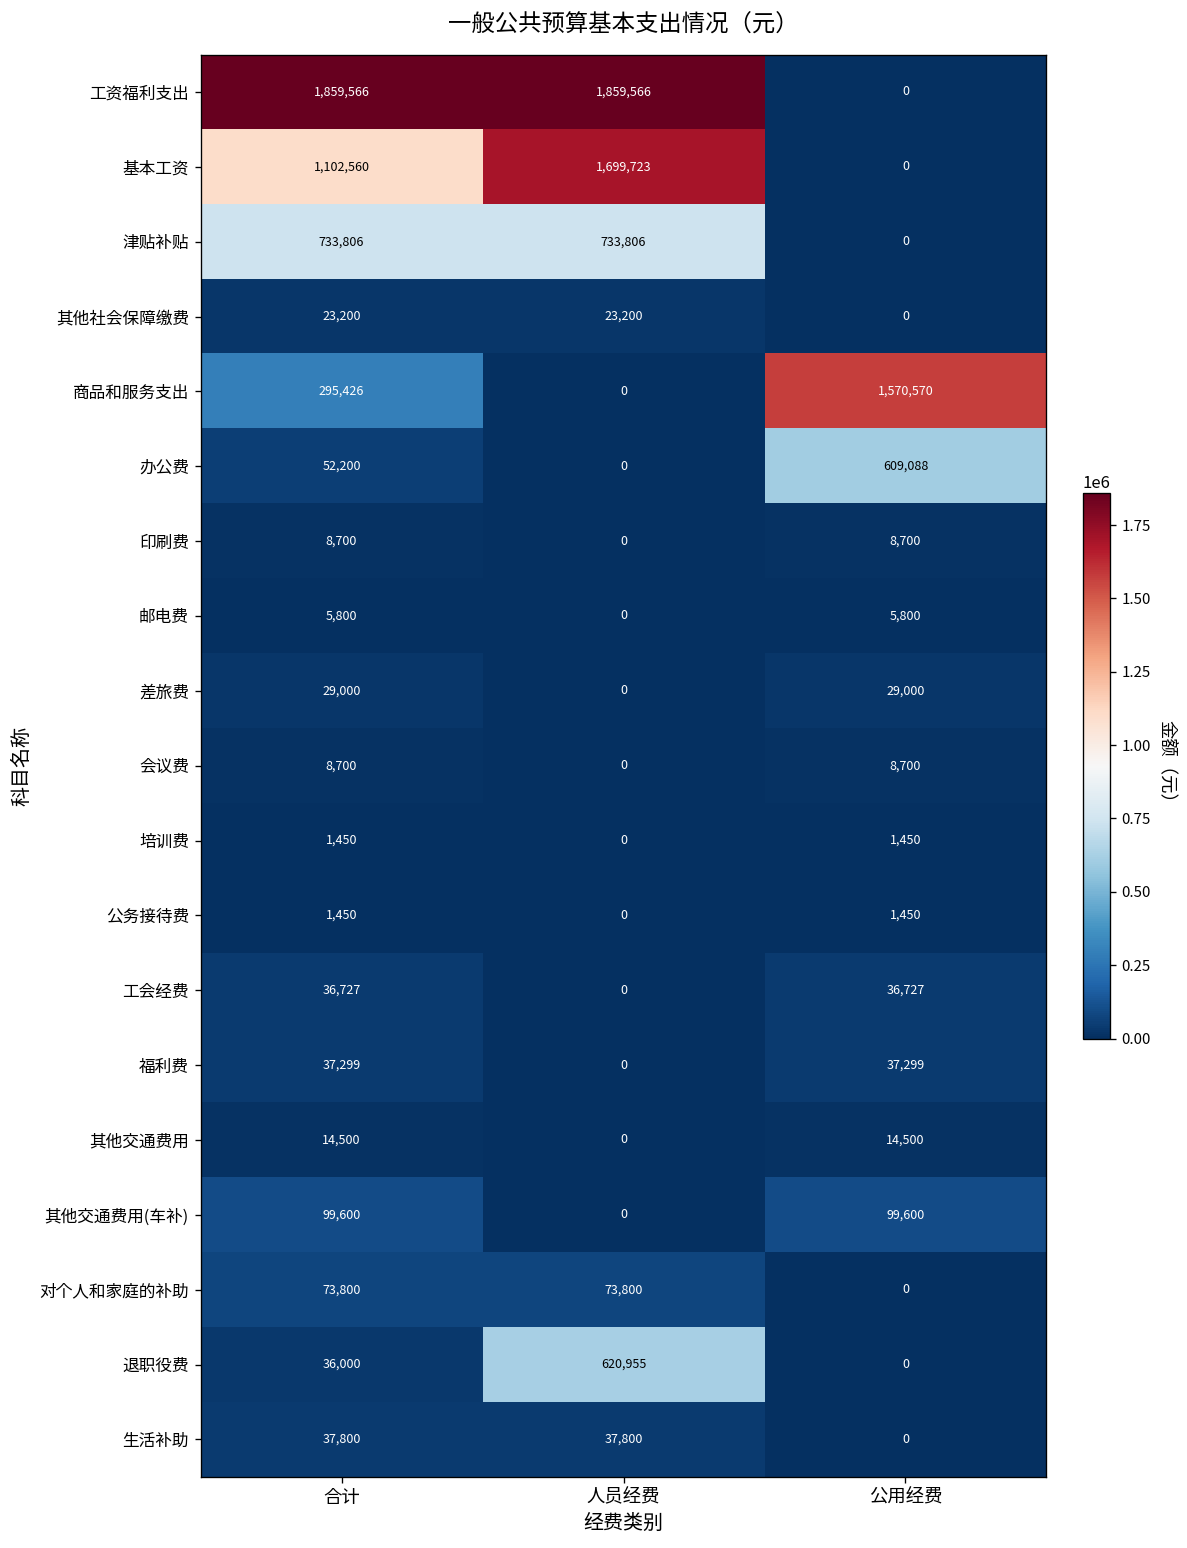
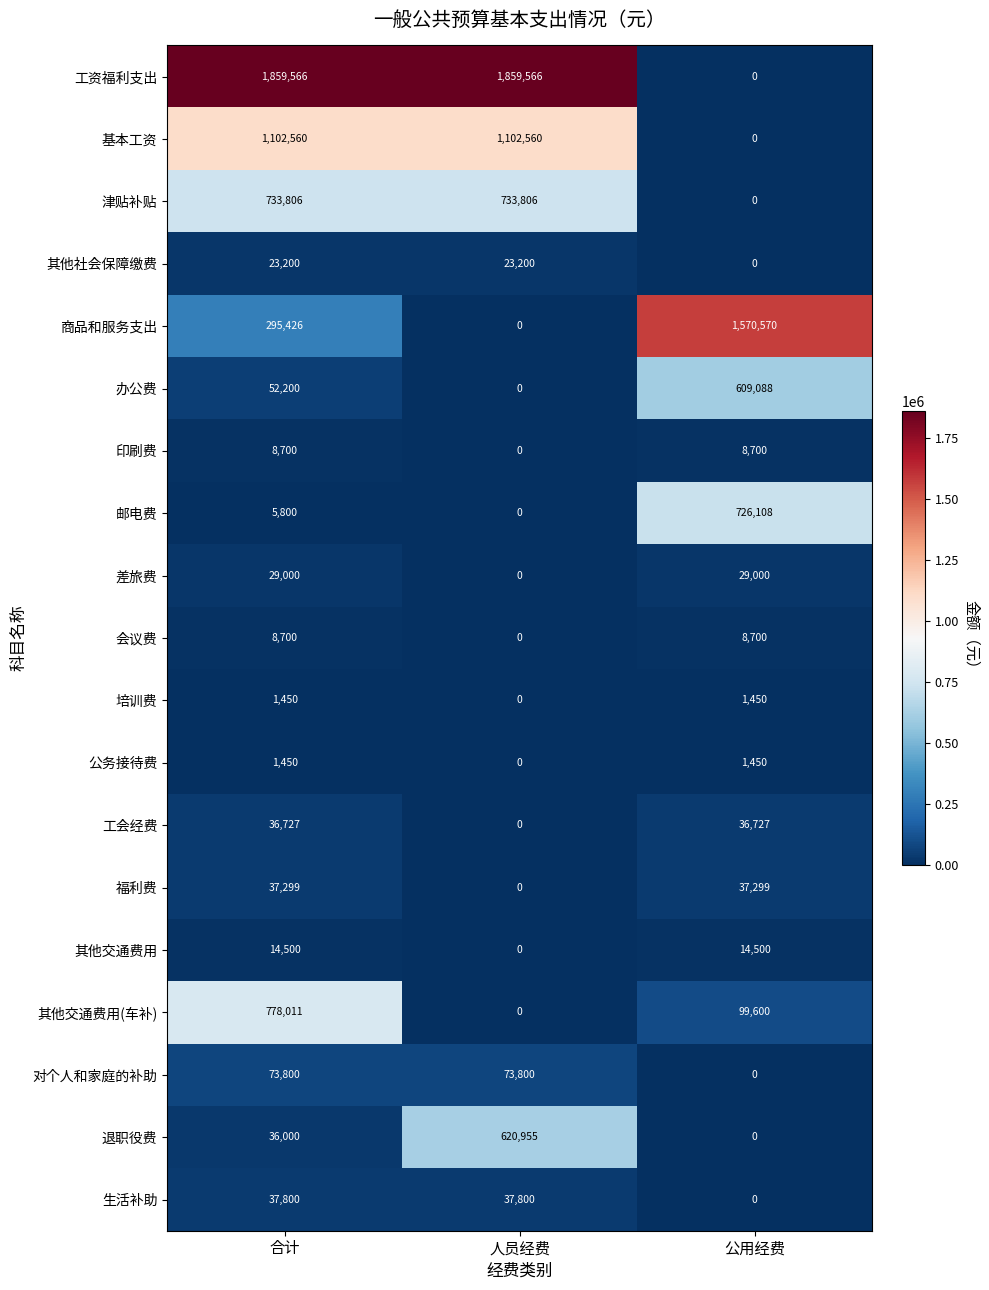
基本工资, 人员经费: 1,699,723 -> 1,102,560
邮电费, 公用经费: 5,800 -> 726,108
其他交通费用(车补), 合计: 99,600 -> 778,011
